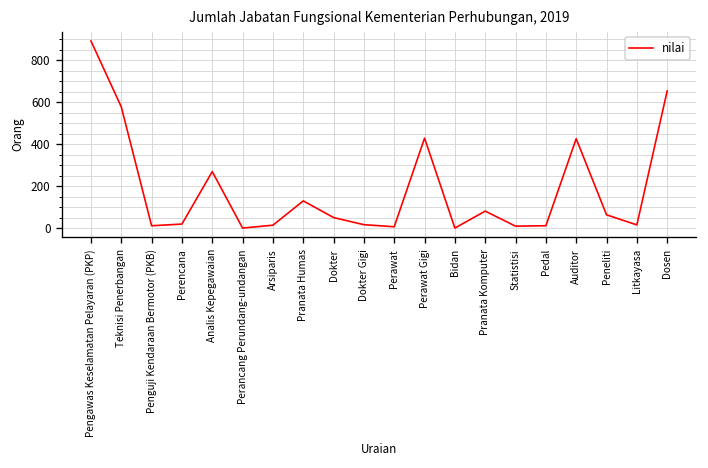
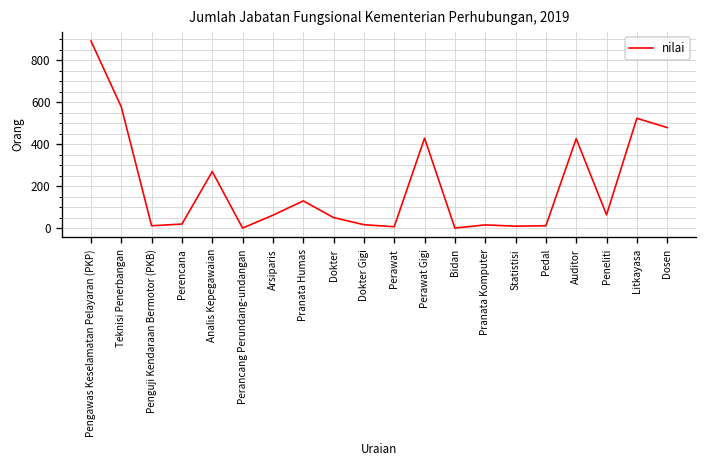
Arsiparis: 10 -> 60
Pranata Komputer: 80 -> 20
Litkayasa: 20 -> 520
Dosen: 650 -> 480
